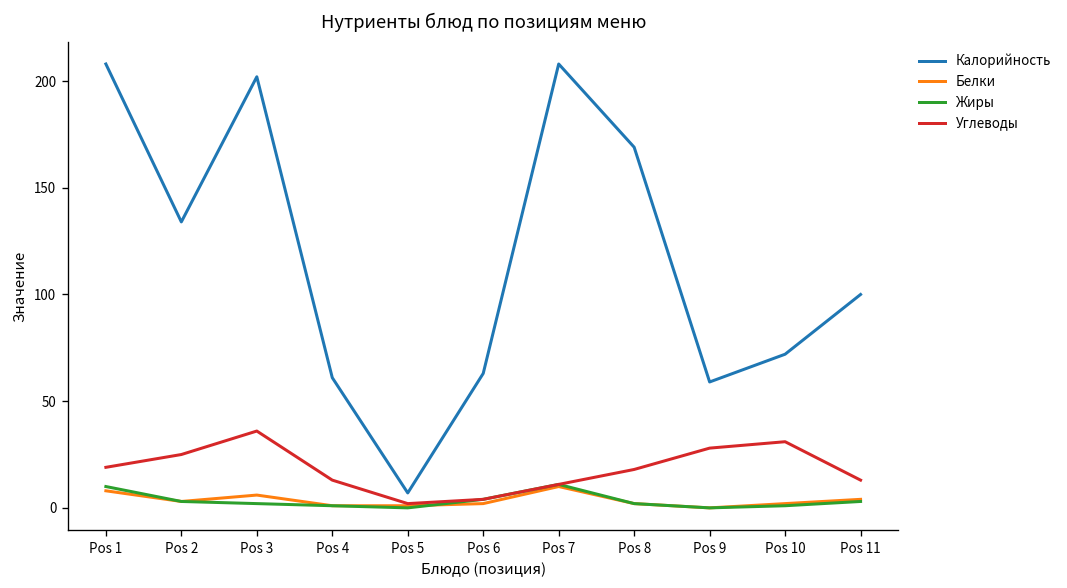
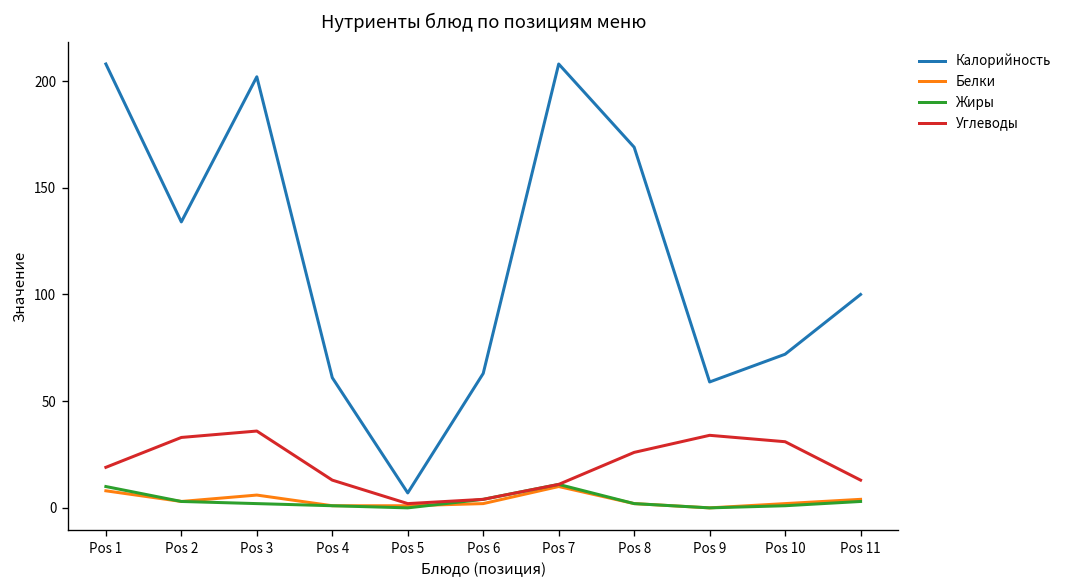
Углеводы, Pos 2: 25 -> 33
Углеводы, Pos 8: 18 -> 26
Углеводы, Pos 9: 28 -> 34
